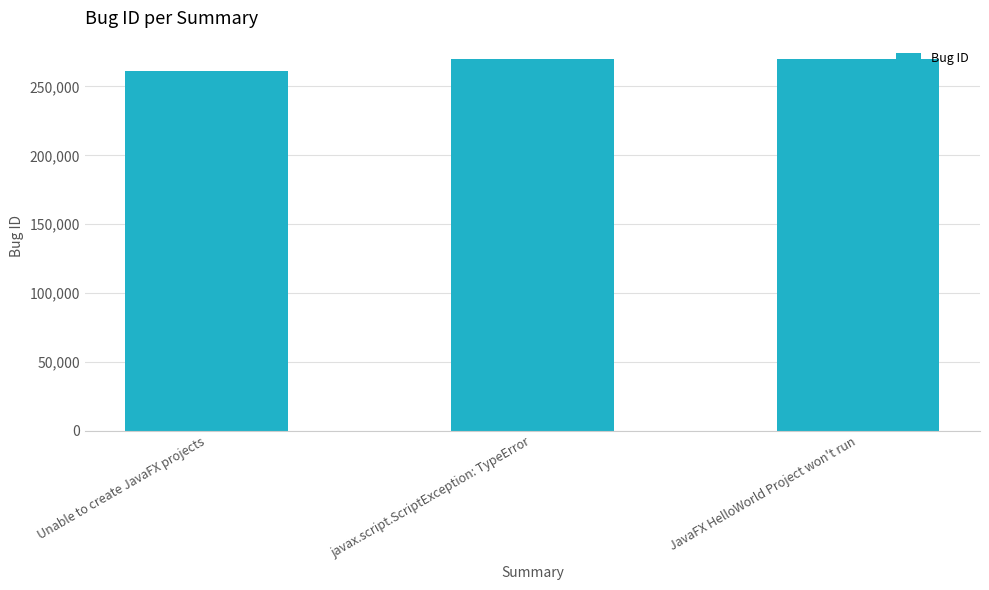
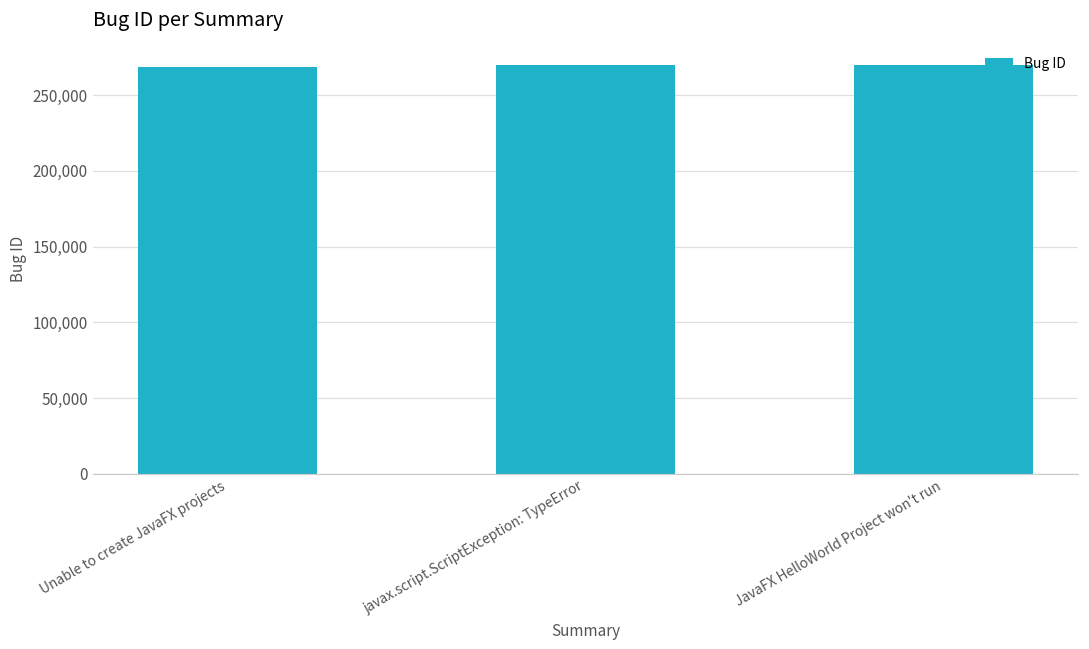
Unable to create JavaFX projects: 261,000 -> 268,000
